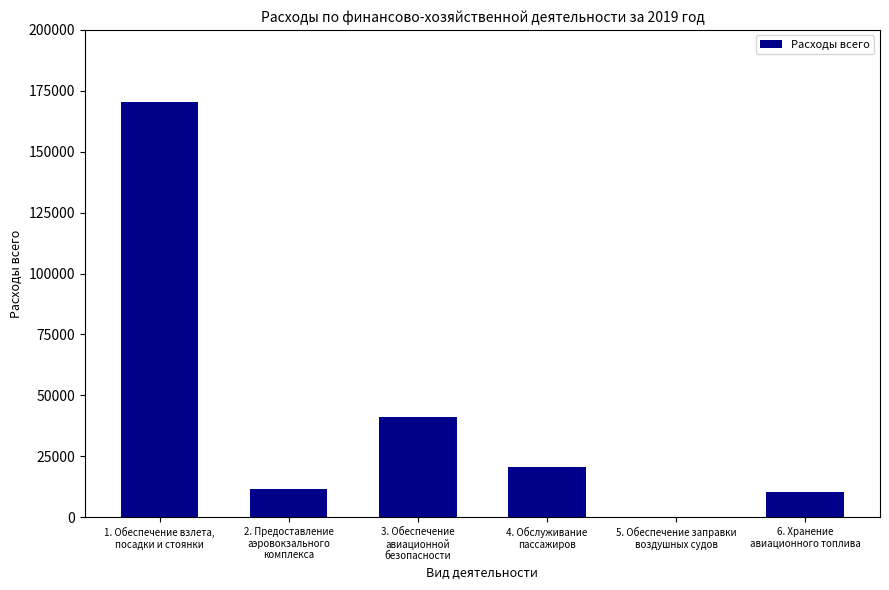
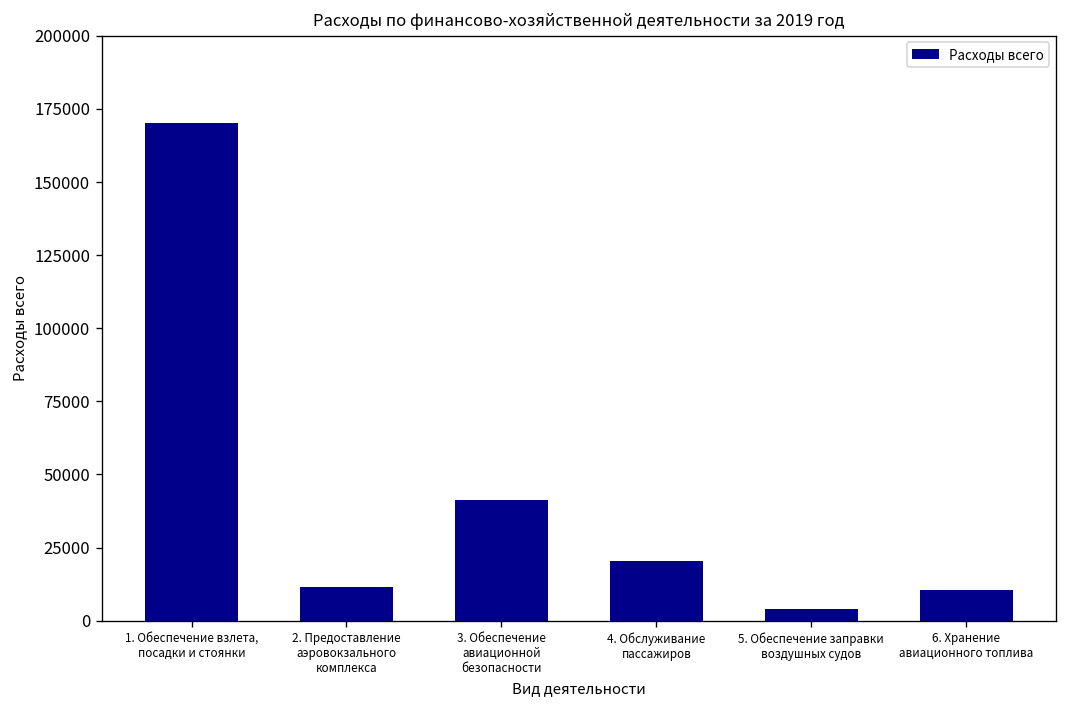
5. Обеспечение заправки воздушных судов: 0 -> 4000
